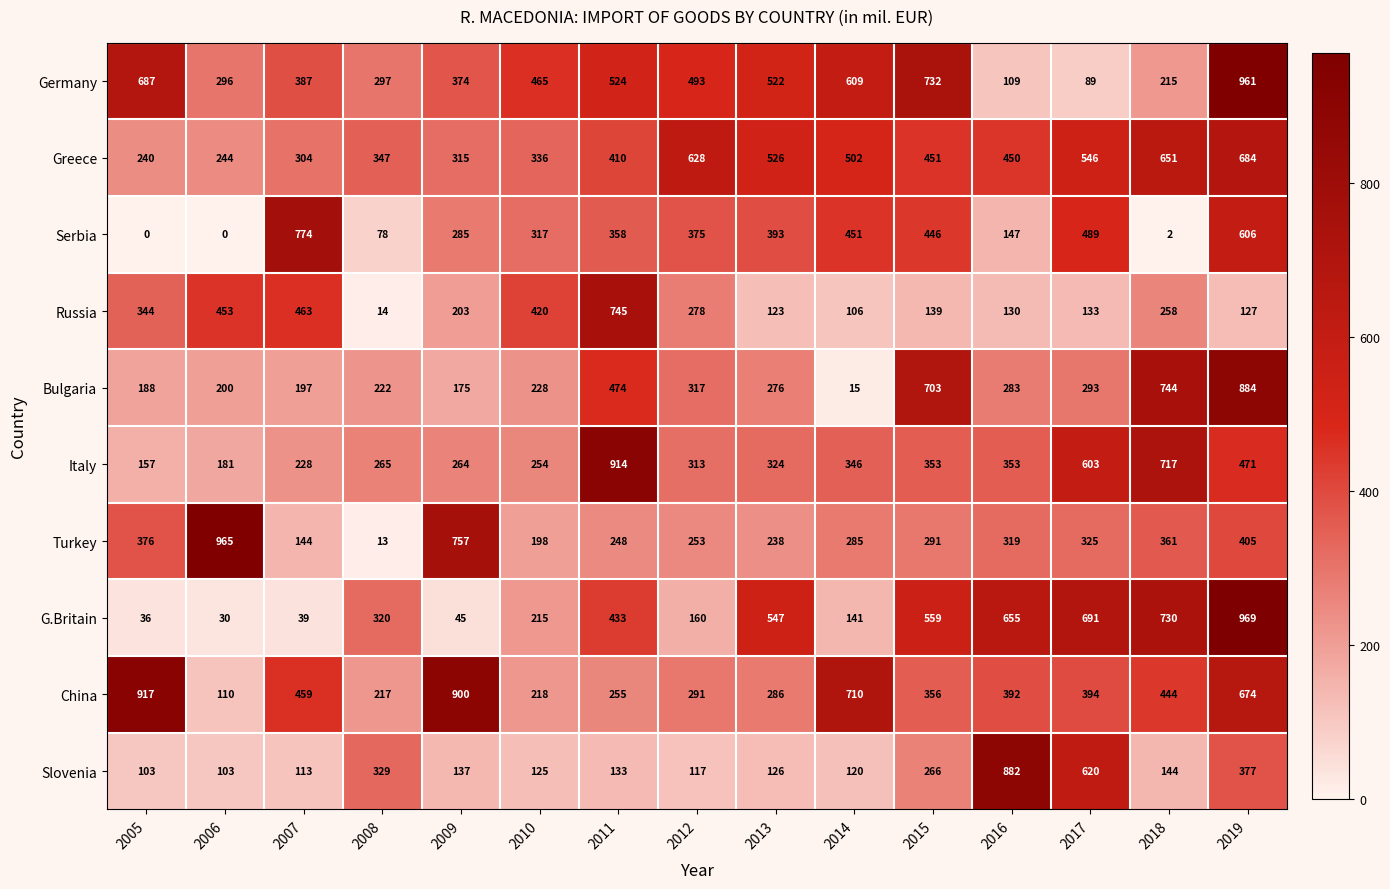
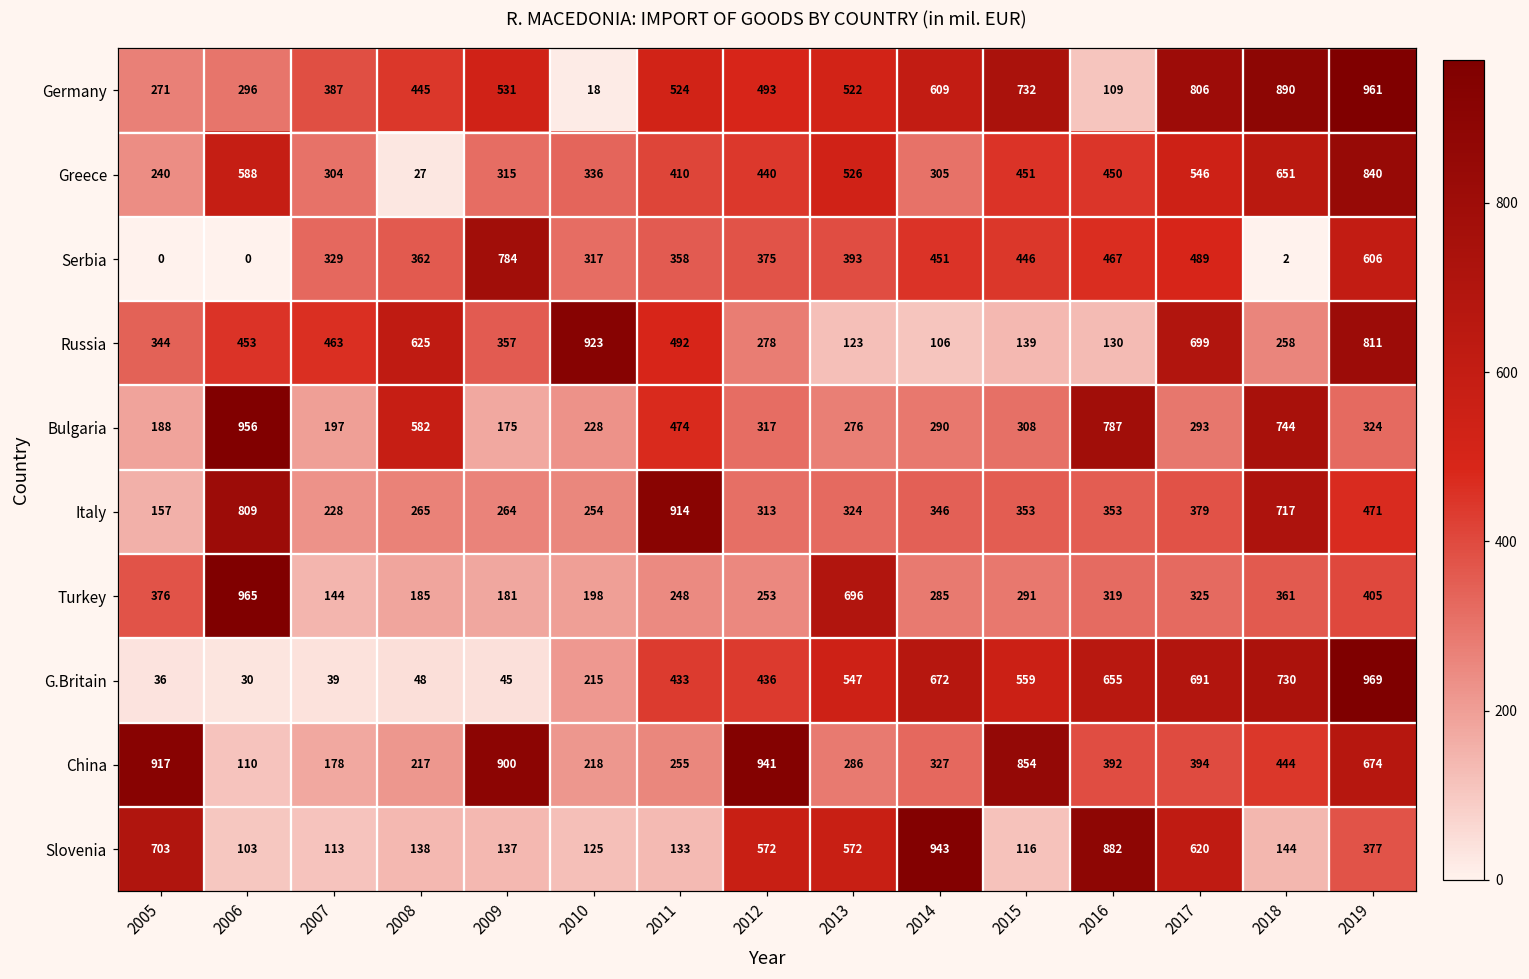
Germany, 2005: 687 -> 271
Germany, 2008: 297 -> 445
Germany, 2009: 374 -> 531
Germany, 2010: 465 -> 18
Germany, 2017: 89 -> 806
Germany, 2018: 215 -> 890
Greece, 2006: 244 -> 588
Greece, 2008: 347 -> 27
Greece, 2012: 628 -> 440
Greece, 2014: 502 -> 305
Greece, 2019: 684 -> 840
Serbia, 2007: 774 -> 329
Serbia, 2008: 78 -> 362
Serbia, 2009: 285 -> 784
Serbia, 2016: 147 -> 467
Russia, 2008: 14 -> 625
Russia, 2009: 203 -> 357
Russia, 2010: 420 -> 923
Russia, 2011: 745 -> 492
Russia, 2017: 133 -> 699
Russia, 2019: 127 -> 811
Bulgaria, 2006: 200 -> 956
Bulgaria, 2008: 222 -> 582
Bulgaria, 2014: 15 -> 290
Bulgaria, 2015: 703 -> 308
Bulgaria, 2016: 283 -> 787
Bulgaria, 2019: 884 -> 324
Italy, 2006: 181 -> 809
Italy, 2017: 603 -> 379
Turkey, 2008: 13 -> 185
Turkey, 2009: 757 -> 181
Turkey, 2013: 238 -> 696
G.Britain, 2008: 320 -> 48
G.Britain, 2012: 160 -> 436
G.Britain, 2014: 141 -> 672
China, 2007: 459 -> 178
China, 2012: 291 -> 941
China, 2014: 710 -> 327
China, 2015: 356 -> 854
Slovenia, 2005: 103 -> 703
Slovenia, 2008: 329 -> 138
Slovenia, 2012: 117 -> 572
Slovenia, 2013: 126 -> 572
Slovenia, 2014: 120 -> 943
Slovenia, 2015: 266 -> 116
